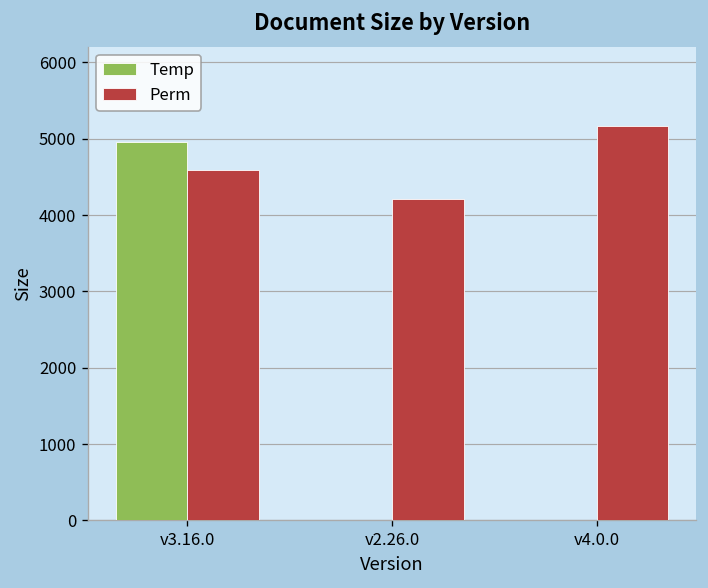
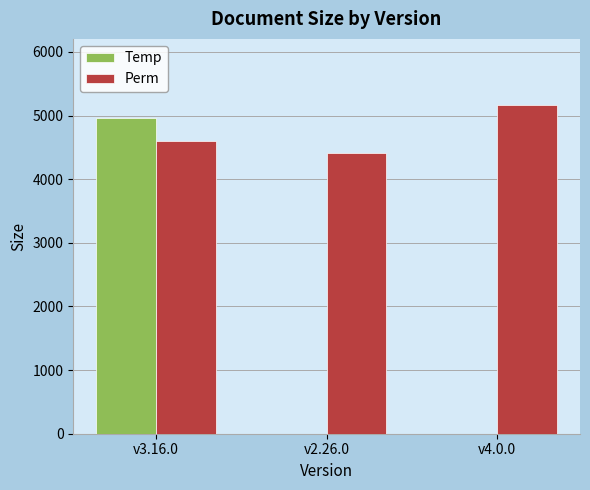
Perm, v2.26.0: 4200 -> 4400
